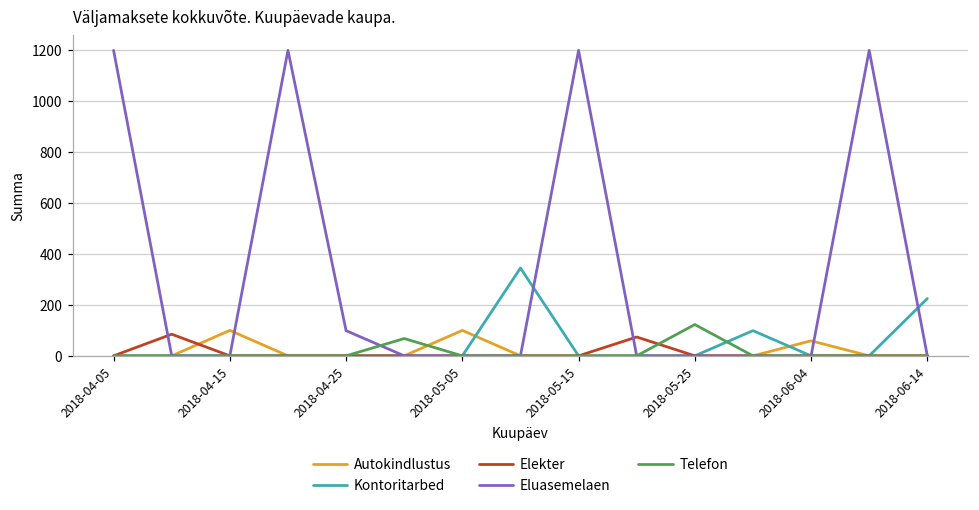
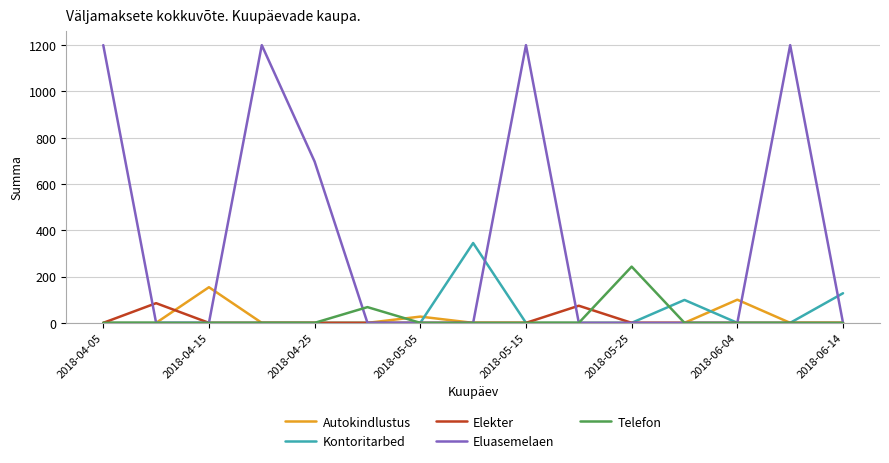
Autokindlustus, 2018-04-15: 100 -> 150
Eluasemelaen, 2018-04-25: 100 -> 700
Autokindlustus, 2018-05-05: 100 -> 30
Telefon, 2018-05-25: 120 -> 240
Autokindlustus, 2018-06-04: 60 -> 100
Kontoritarbed, 2018-06-14: 230 -> 130
